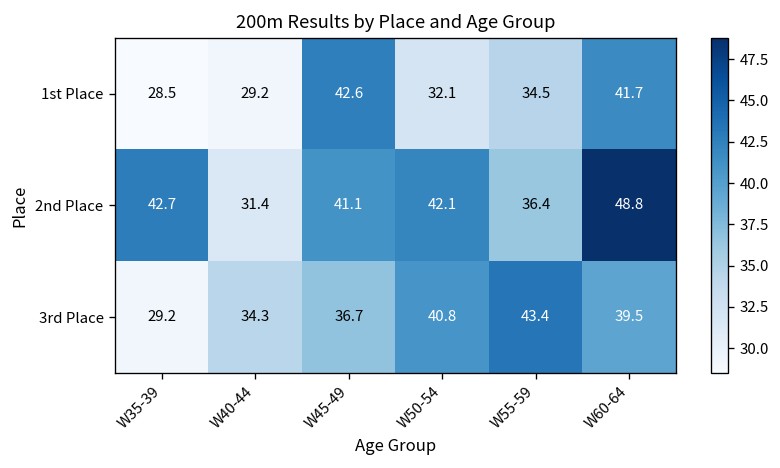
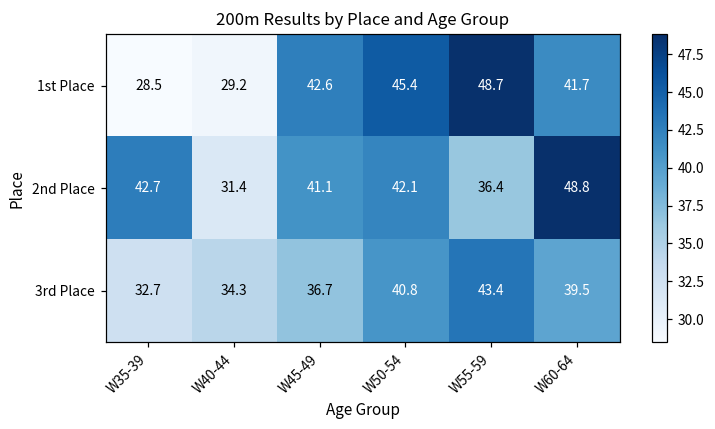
1st Place, W50-54: 32.1 -> 45.4
1st Place, W55-59: 34.5 -> 48.7
3rd Place, W35-39: 29.2 -> 32.7
